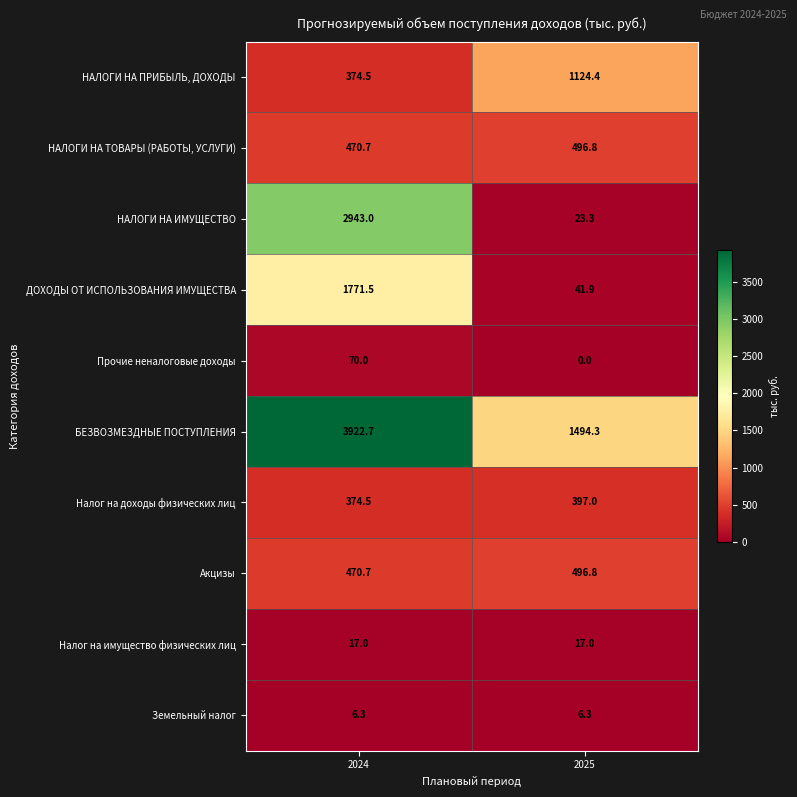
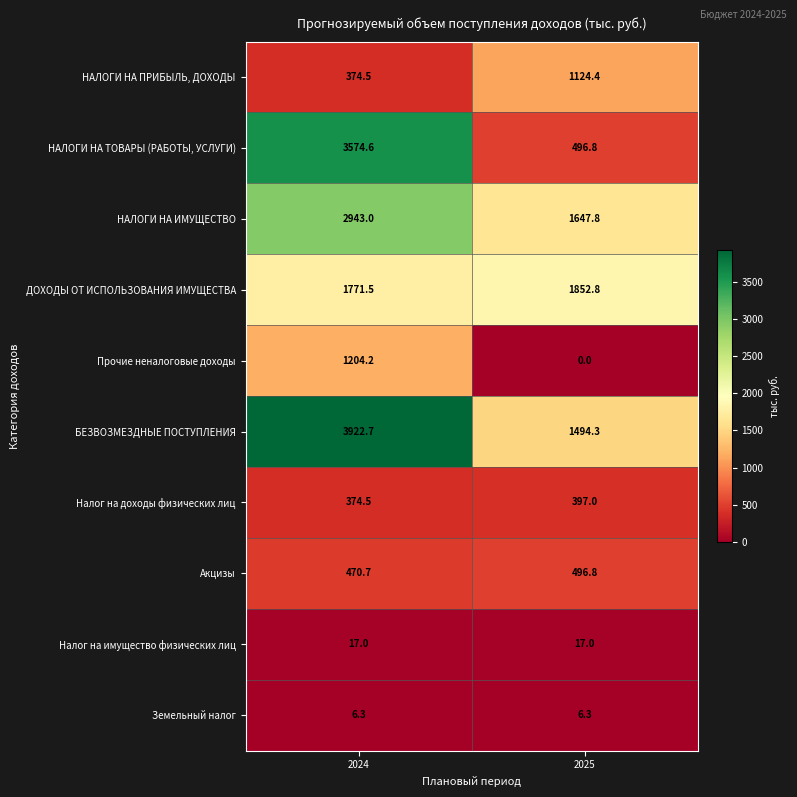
НАЛОГИ НА ТОВАРЫ (РАБОТЫ, УСЛУГИ), 2024: 470.7 -> 3574.6
НАЛОГИ НА ИМУЩЕСТВО, 2025: 23.3 -> 1647.8
ДОХОДЫ ОТ ИСПОЛЬЗОВАНИЯ ИМУЩЕСТВА, 2025: 41.9 -> 1852.8
Прочие неналоговые доходы, 2024: 70.0 -> 1204.2
